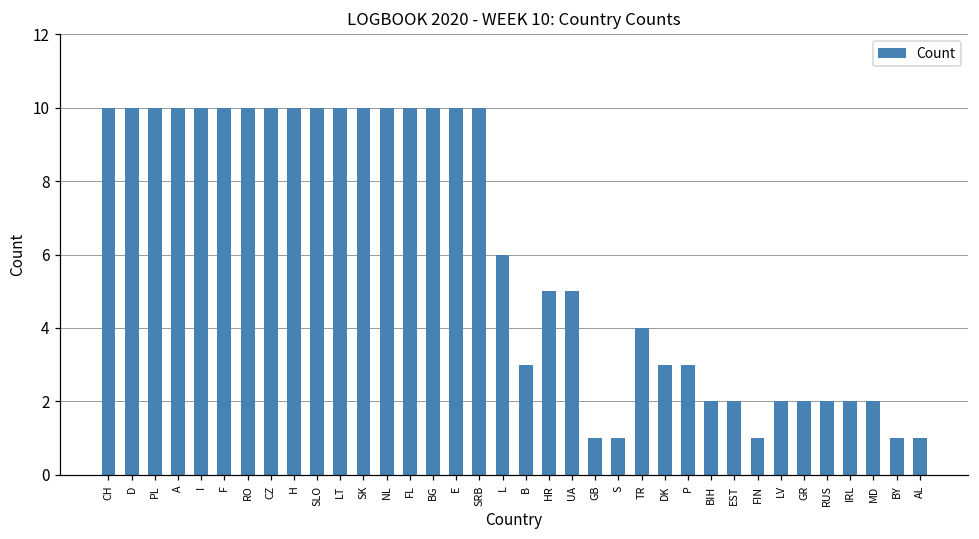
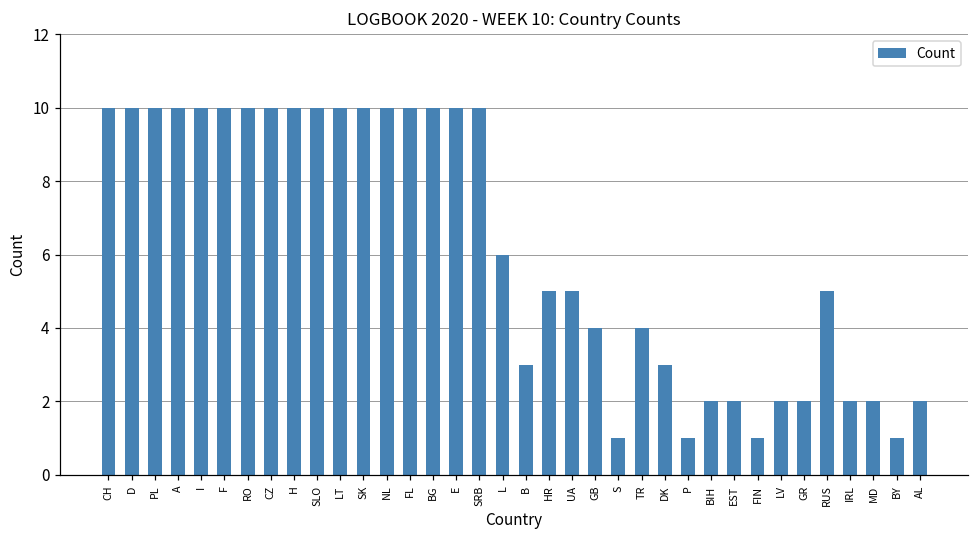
GB: 1 -> 4
P: 3 -> 1
RUS: 2 -> 5
AL: 1 -> 2
